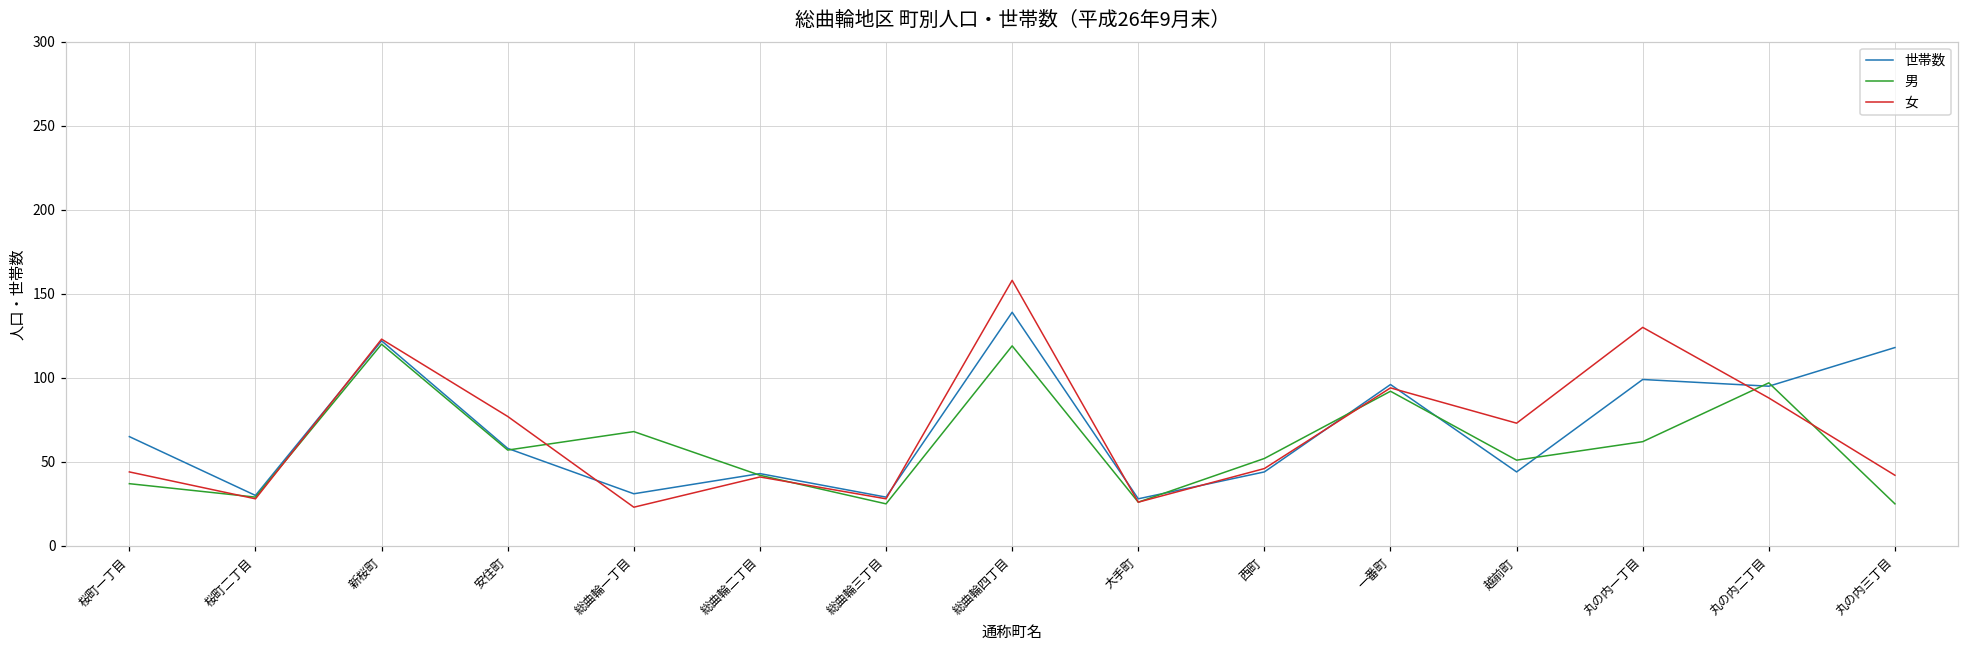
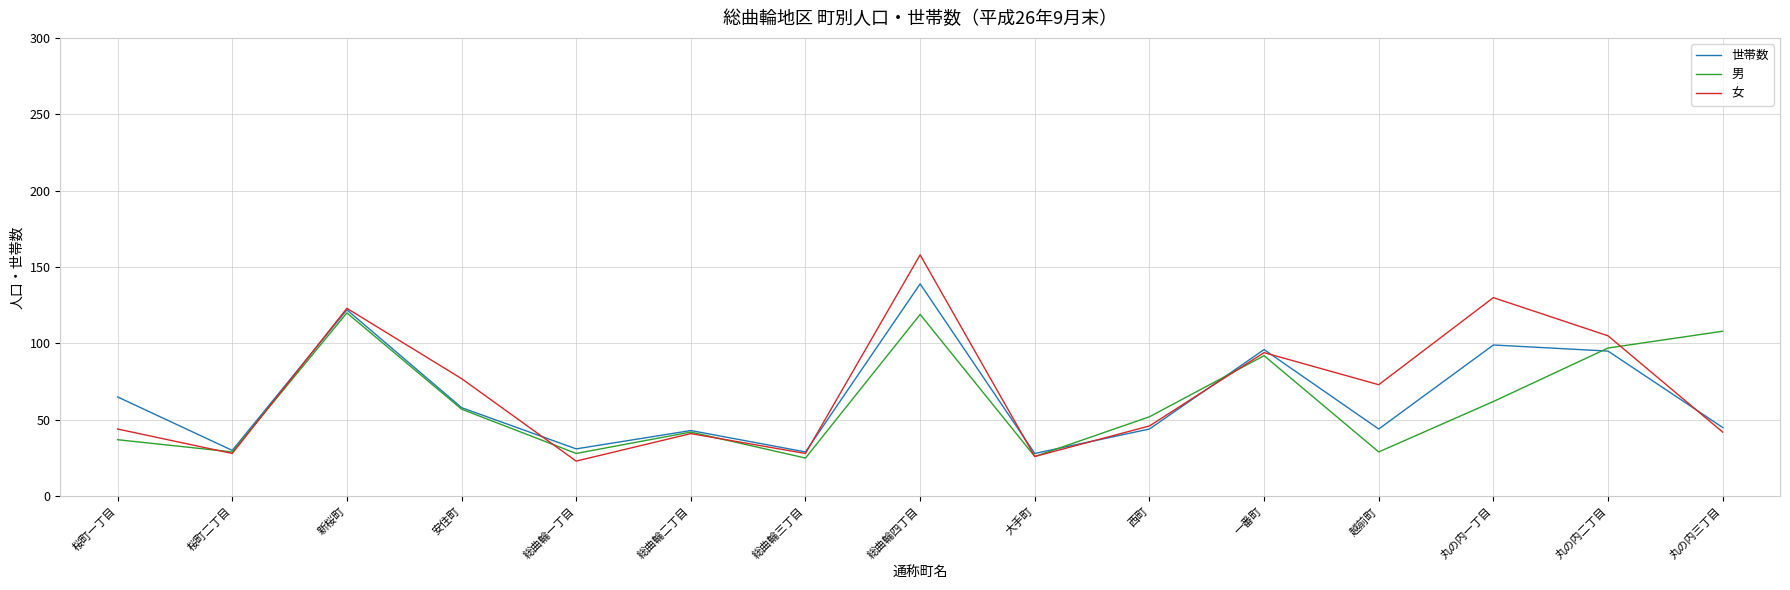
男, 総曲輪一丁目: 68 -> 28
男, 越前町: 51 -> 29
女, 丸の内二丁目: 88 -> 105
世帯数, 丸の内三丁目: 118 -> 45
男, 丸の内三丁目: 25 -> 108
